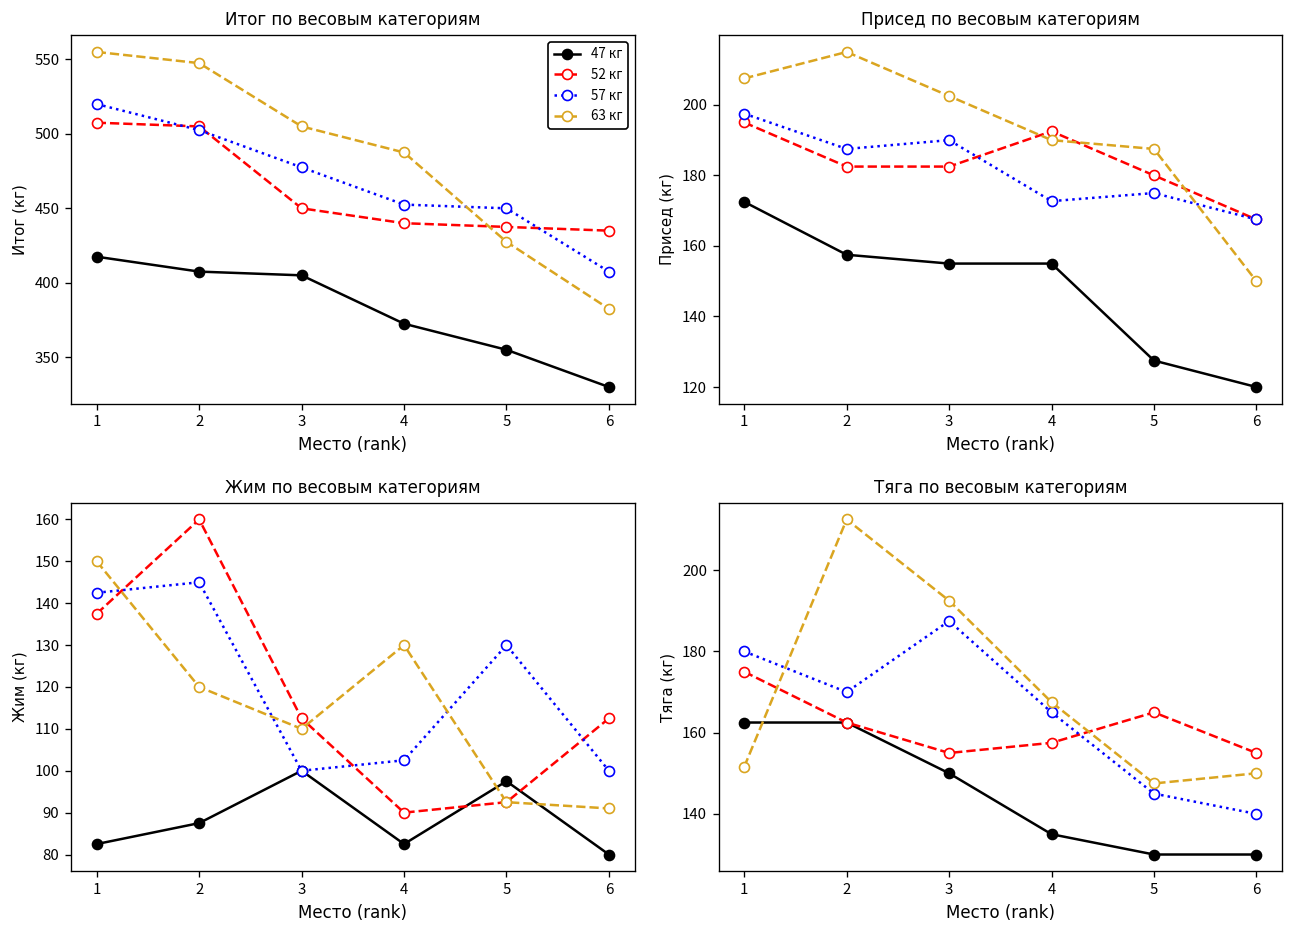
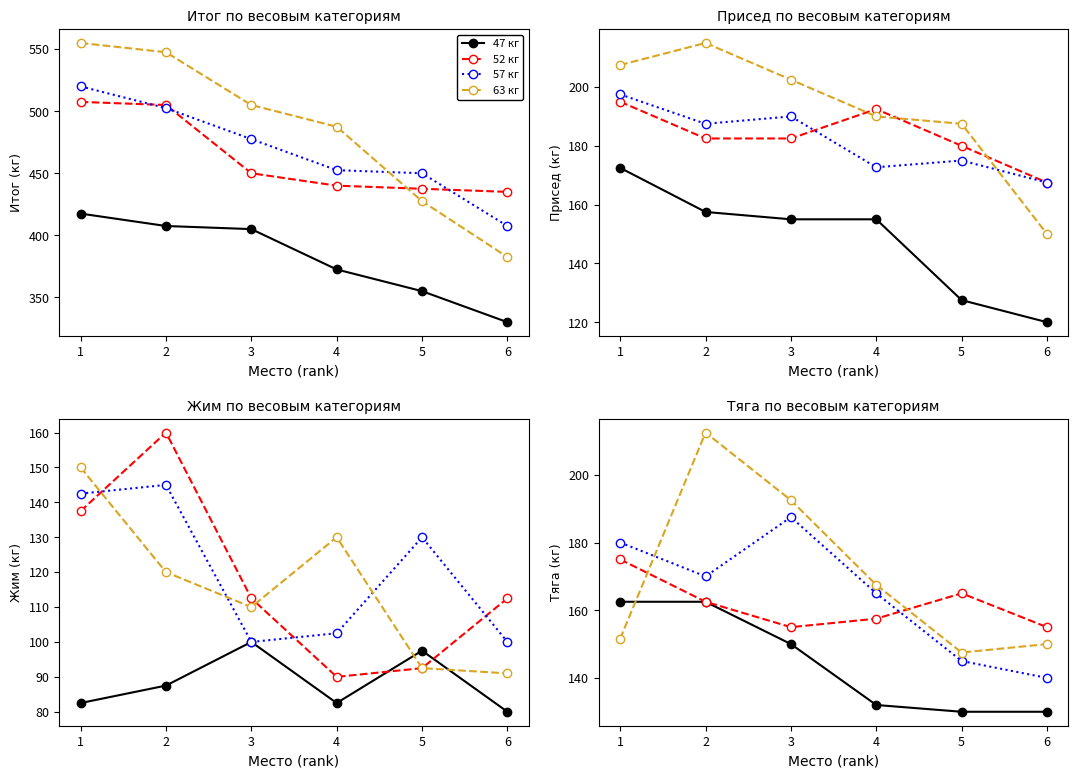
Тяга по весовым категориям, 47 кг, 4: 135 -> 132
